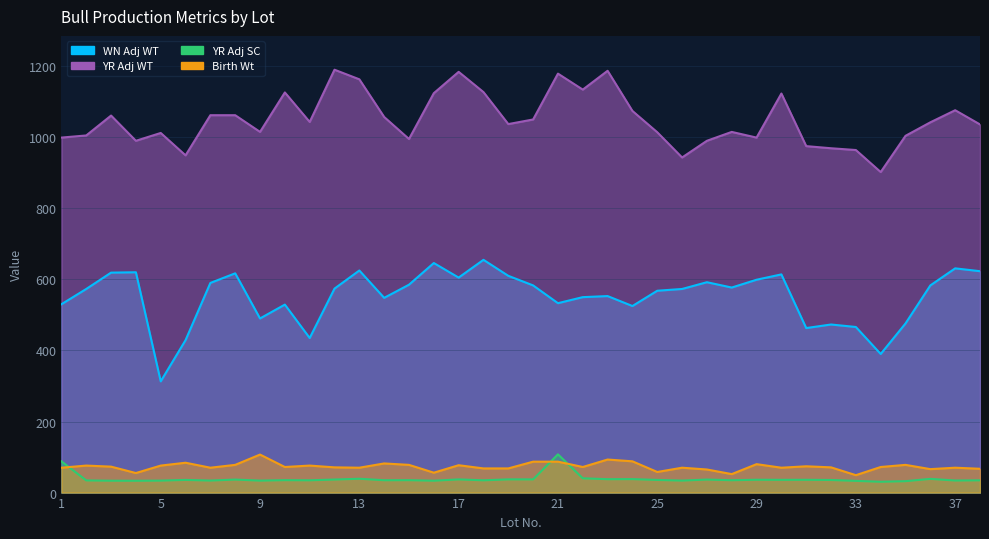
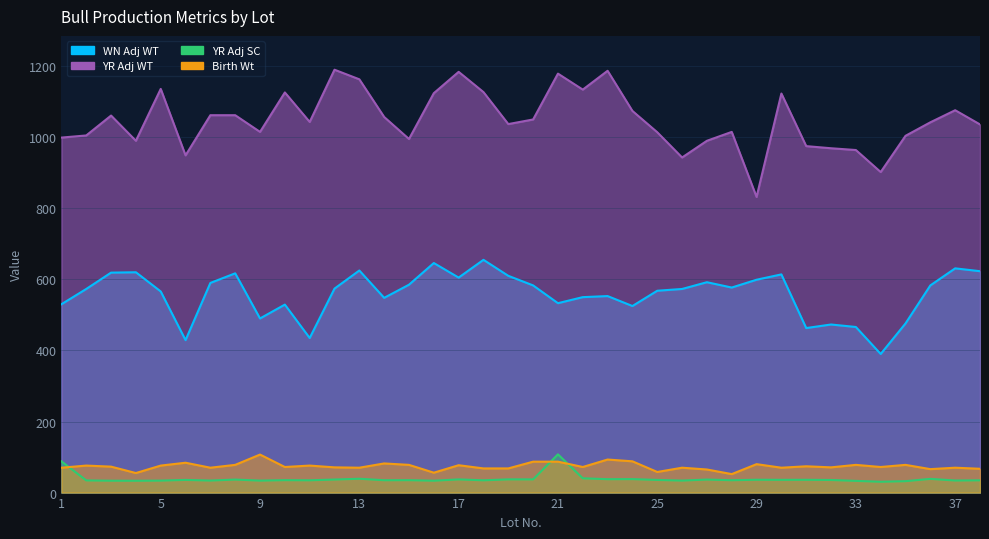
WN Adj WT, 5: 310 -> 570
YR Adj WT, 5: 1010 -> 1140
YR Adj WT, 29: 1000 -> 830
Birth Wt, 33: 50 -> 80
